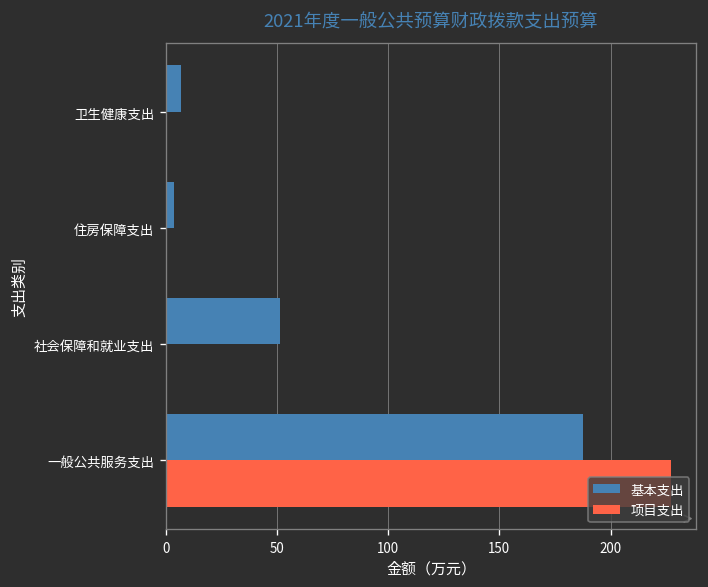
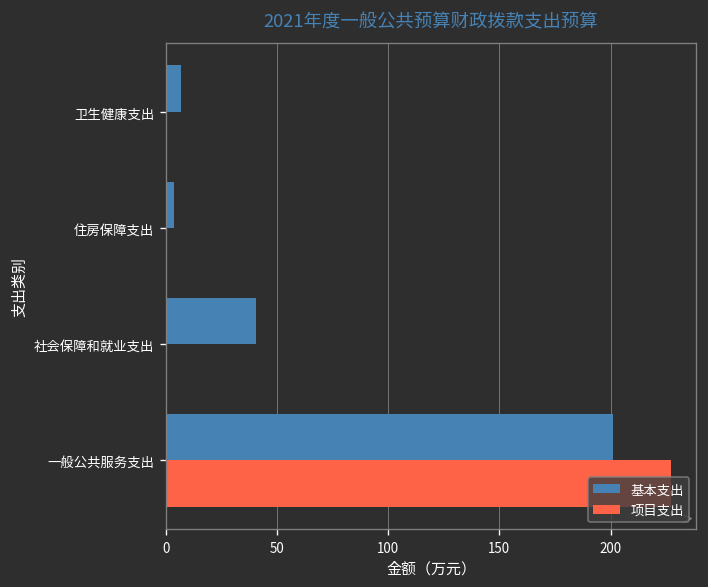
基本支出, 社会保障和就业支出: 51 -> 40
基本支出, 一般公共服务支出: 188 -> 201
